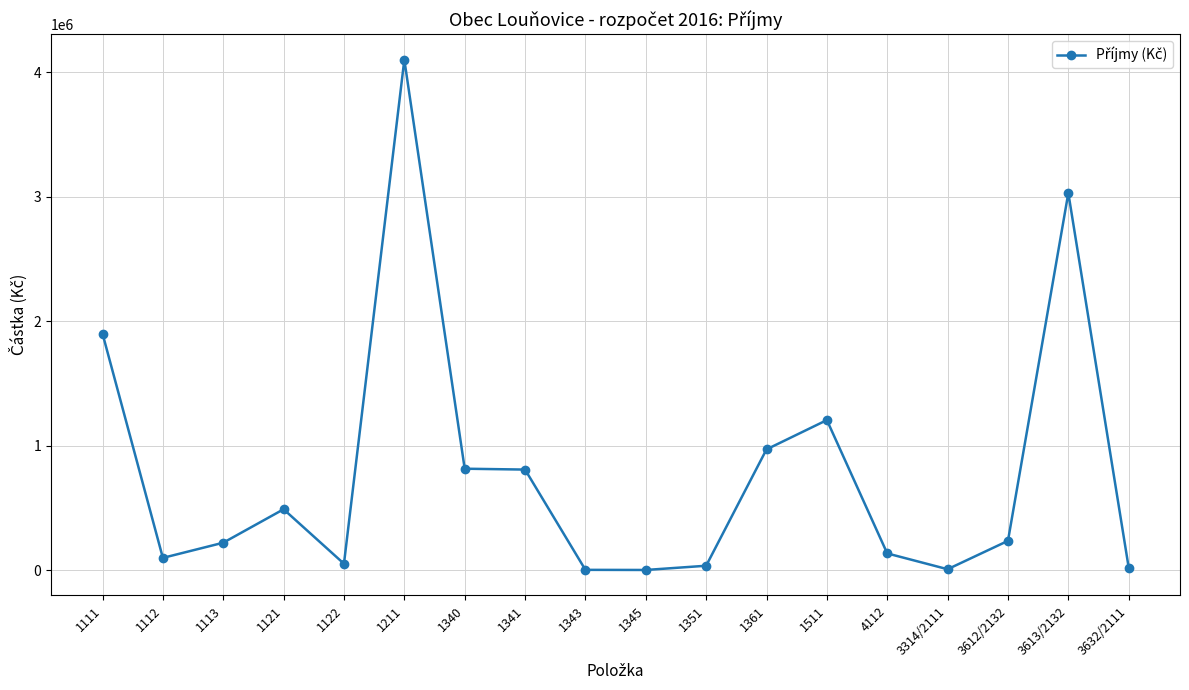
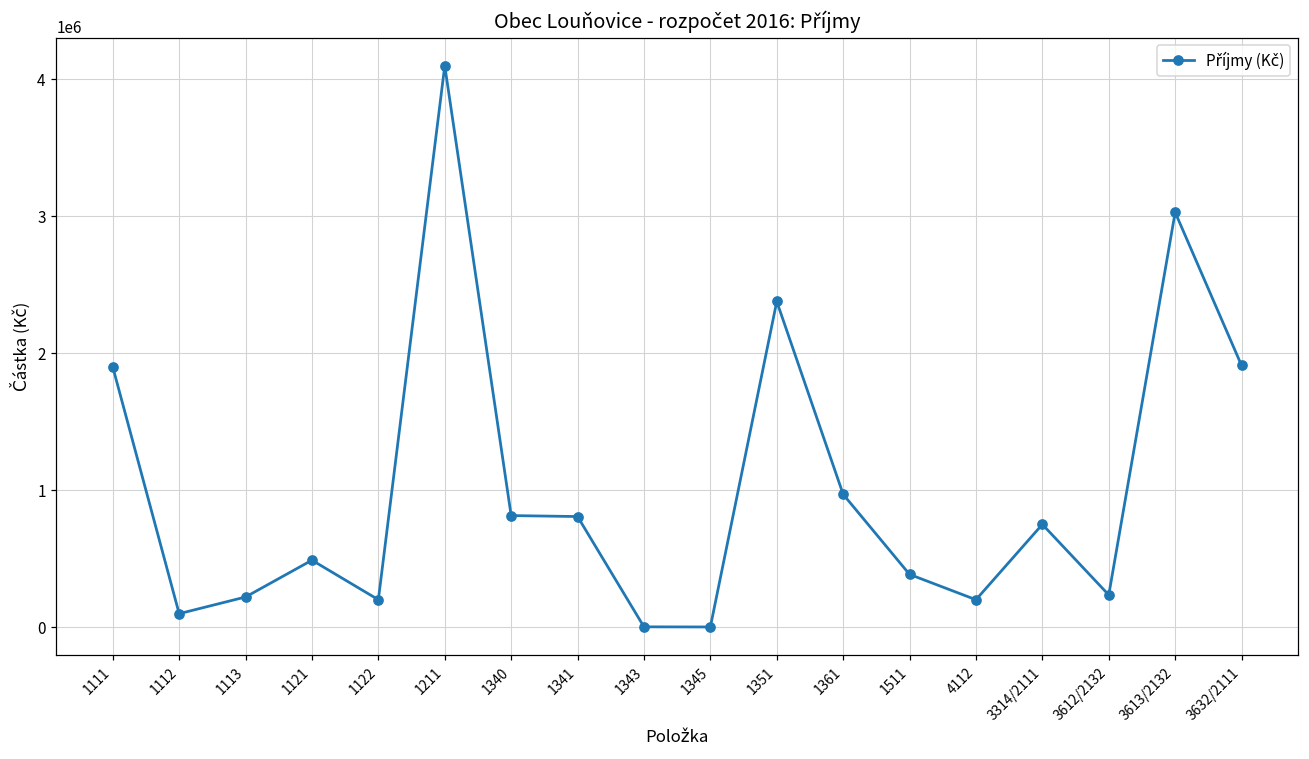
1122: 50000 -> 200000
1351: 40000 -> 2380000
1511: 1210000 -> 390000
4112: 130000 -> 200000
3314/2111: 10000 -> 750000
3632/2111: 20000 -> 1910000
